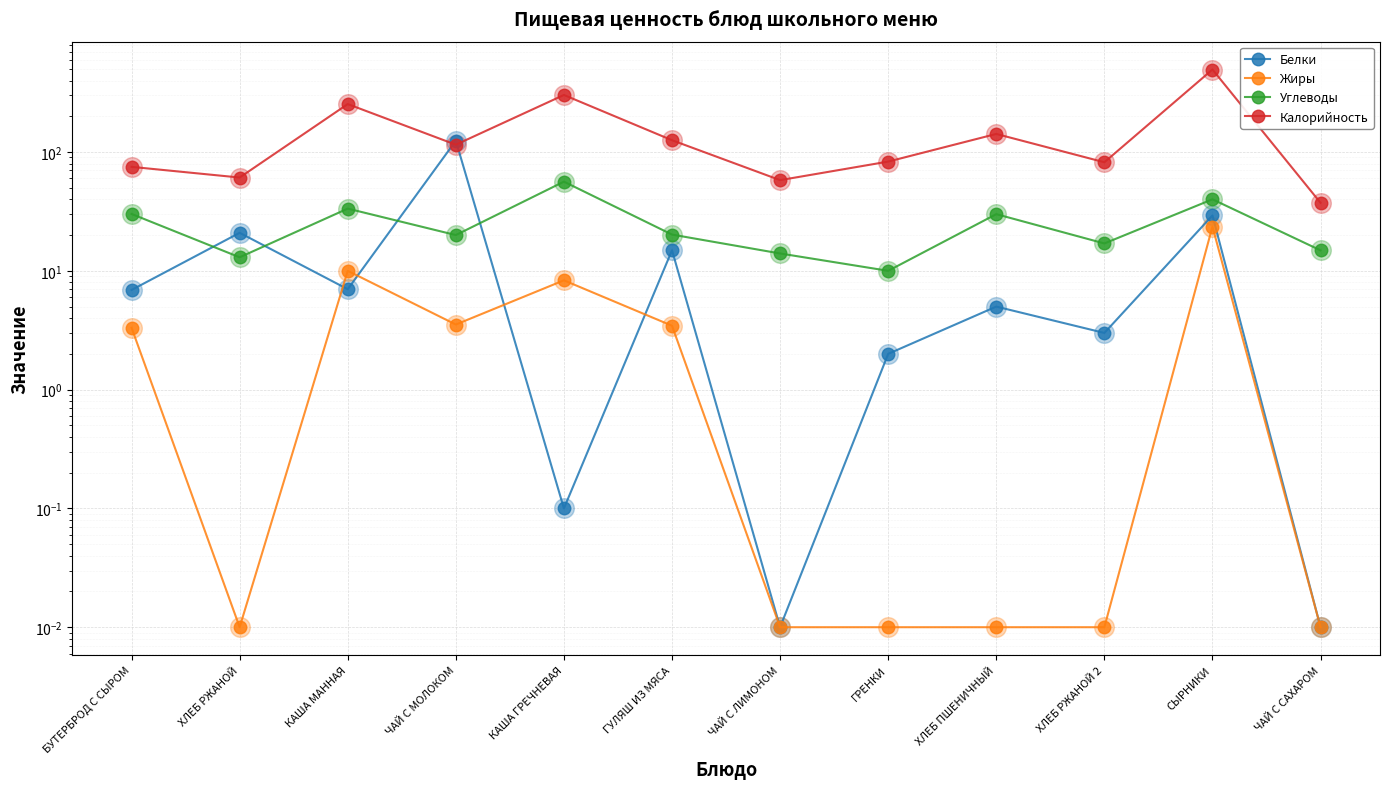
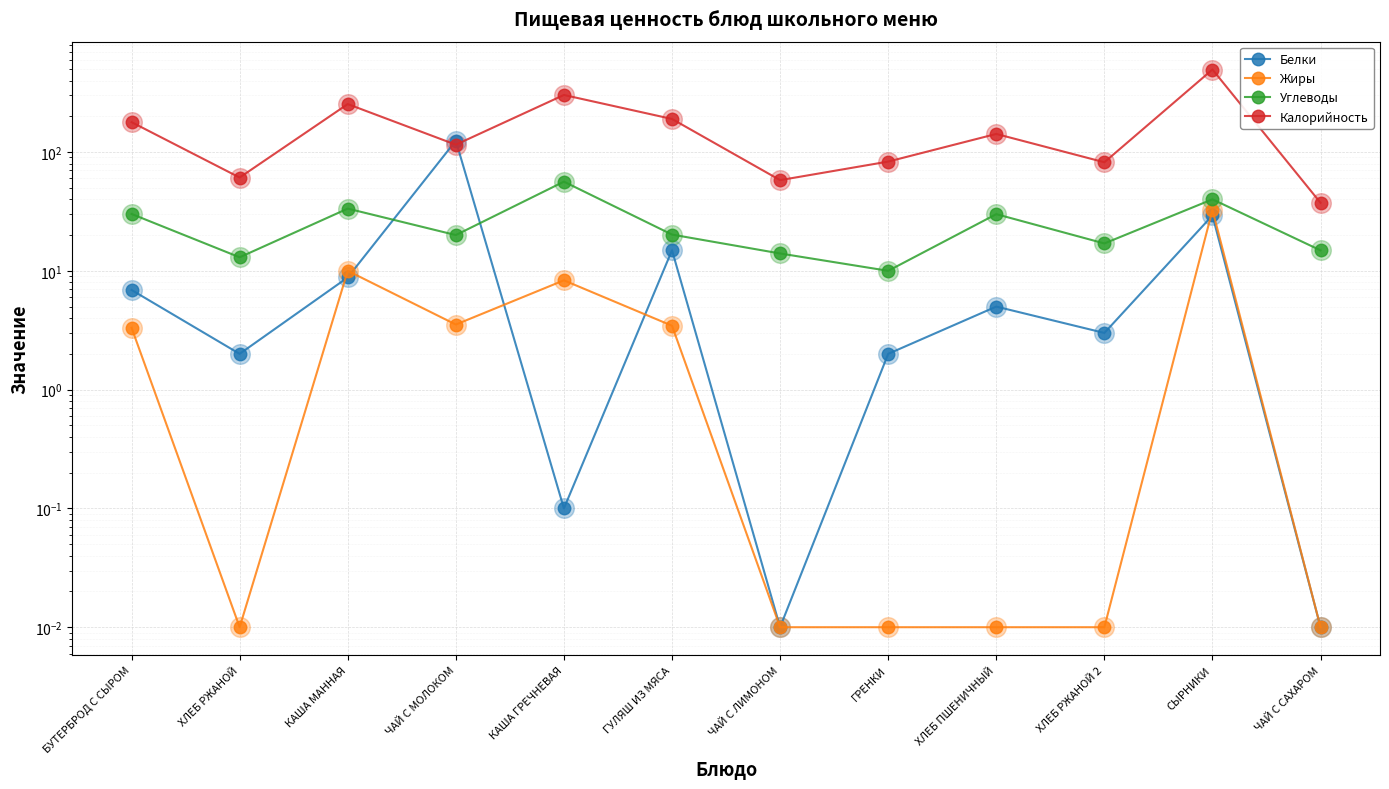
Калорийность, БУТЕРБРОД С СЫРОМ: 80 -> 180
Белки, ХЛЕБ РЖАНОЙ: 21 -> 2.0
Белки, КАША МАННАЯ: 7 -> 9
Калорийность, ГУЛЯШ ИЗ МЯСА: 130 -> 190
Жиры, СЫРНИКИ: 24 -> 33
